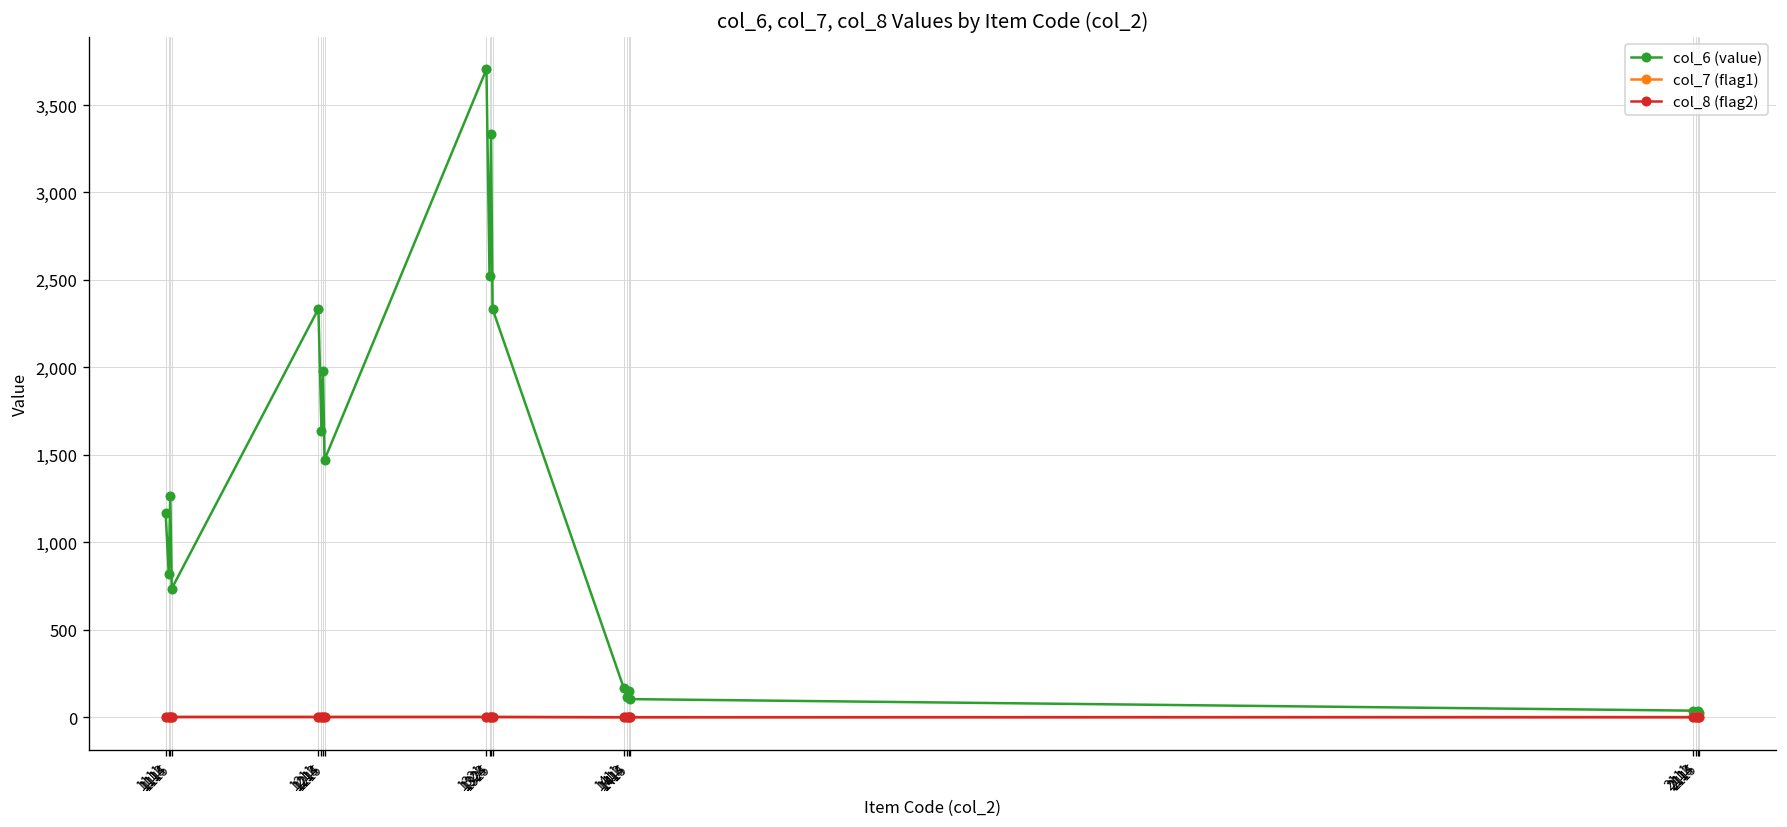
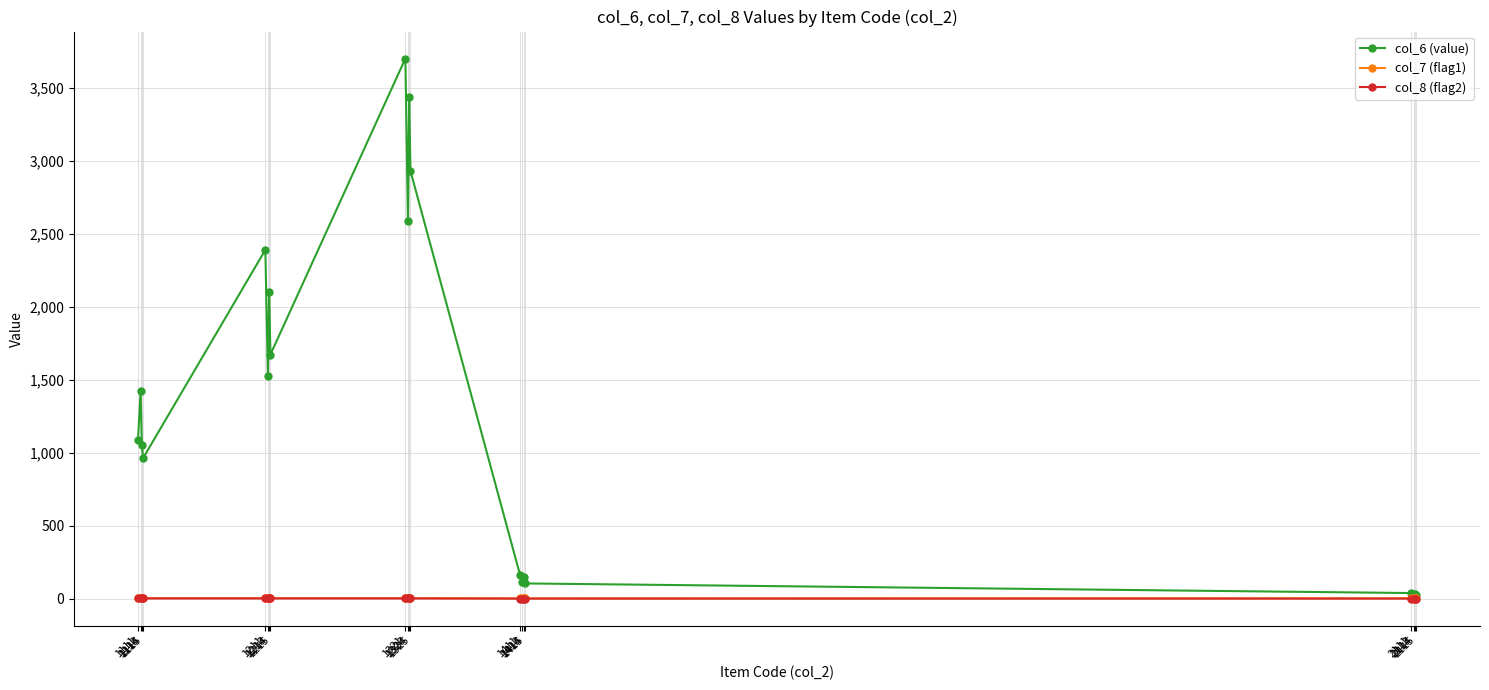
col_6 (value), 1111: 1,170 -> 1,090
col_6 (value), 1113: 820 -> 1,430
col_6 (value), 1114: 1,270 -> 1,050
col_6 (value), 1115: 740 -> 960
col_6 (value), 1211: 2,340 -> 2,390
col_6 (value), 1213: 1,640 -> 1,530
col_6 (value), 1214: 1,980 -> 2,100
col_6 (value), 1215: 1,470 -> 1,670
col_6 (value), 1323: 2,520 -> 2,590
col_6 (value), 1324: 3,330 -> 3,440
col_6 (value), 1325: 2,330 -> 2,930
